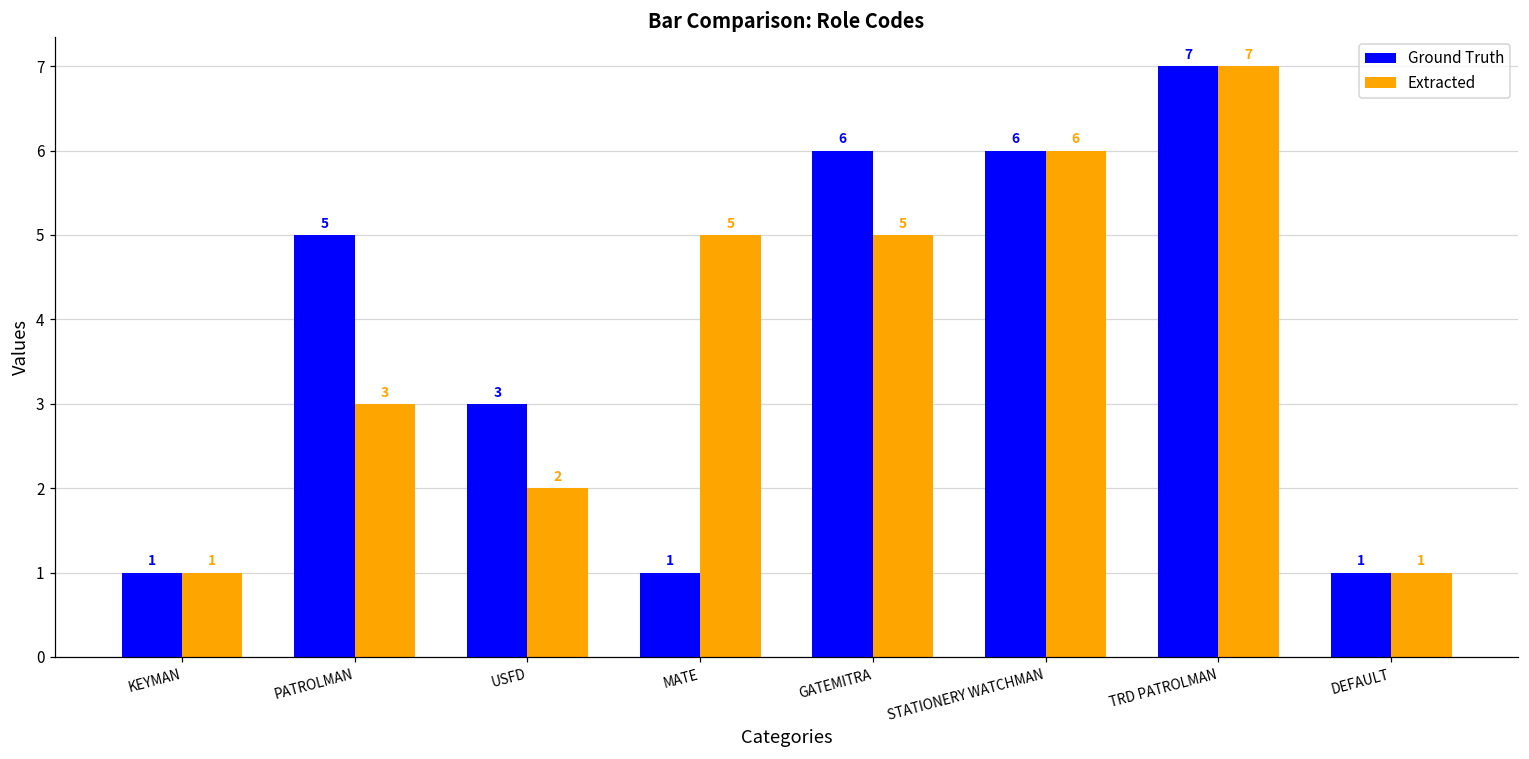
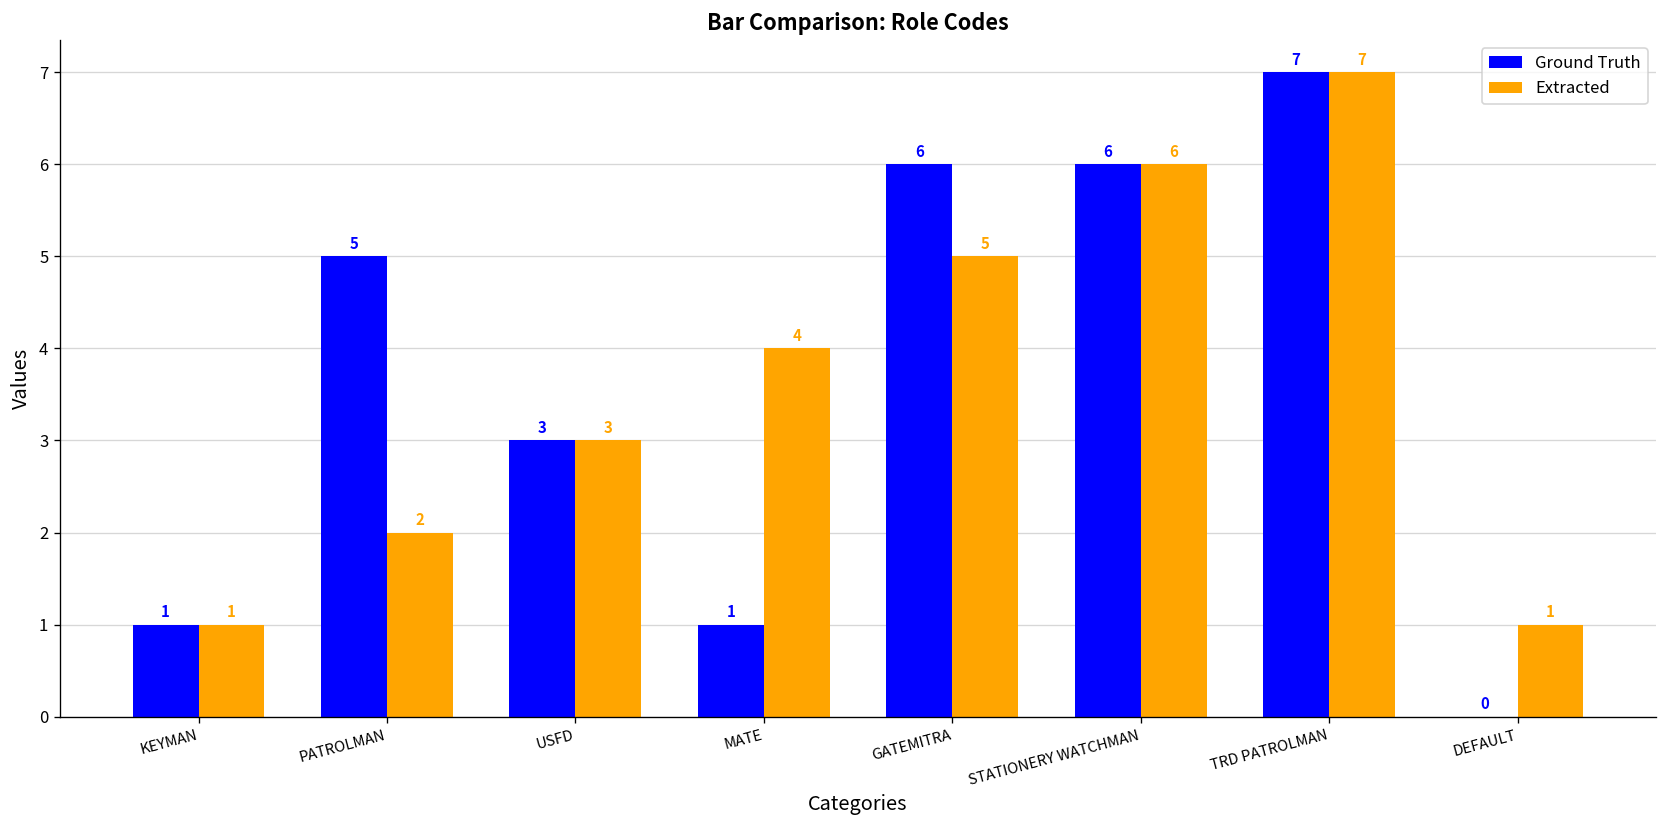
Extracted, PATROLMAN: 3 -> 2
Extracted, USFD: 2 -> 3
Extracted, MATE: 5 -> 4
Ground Truth, DEFAULT: 1 -> 0
